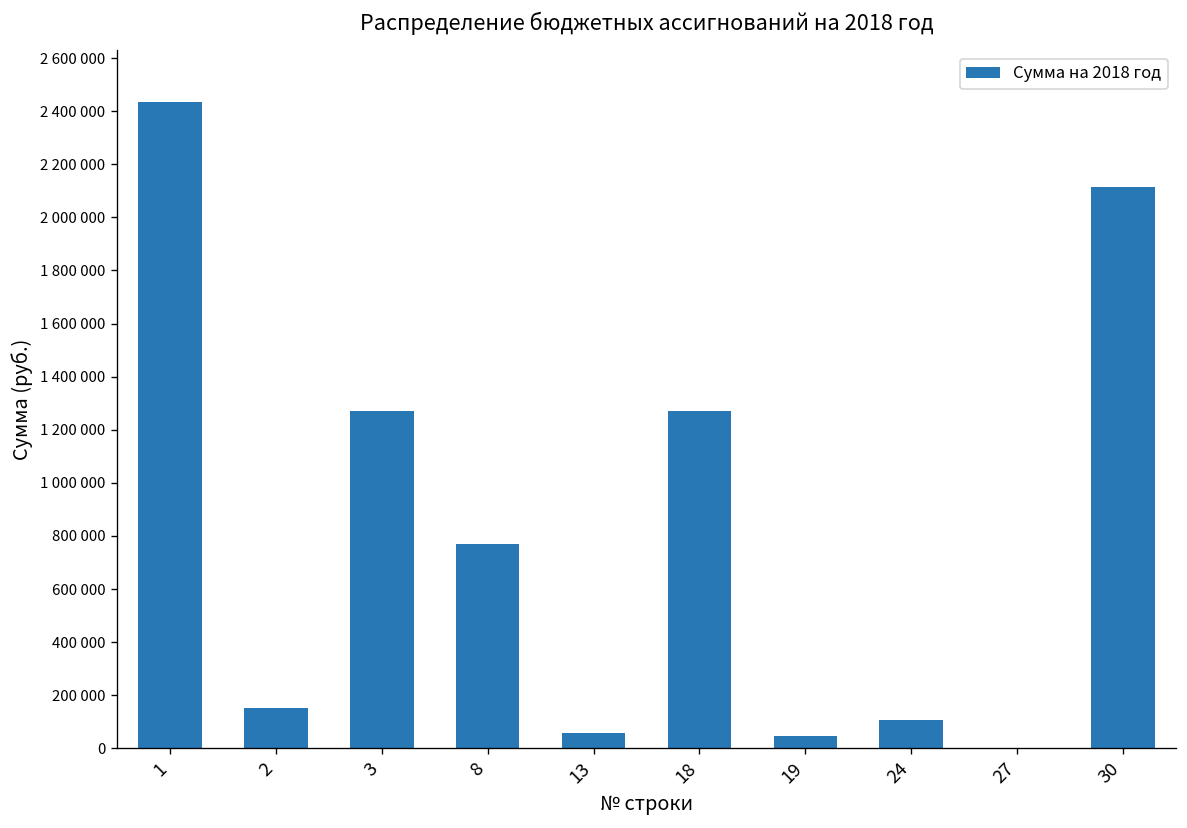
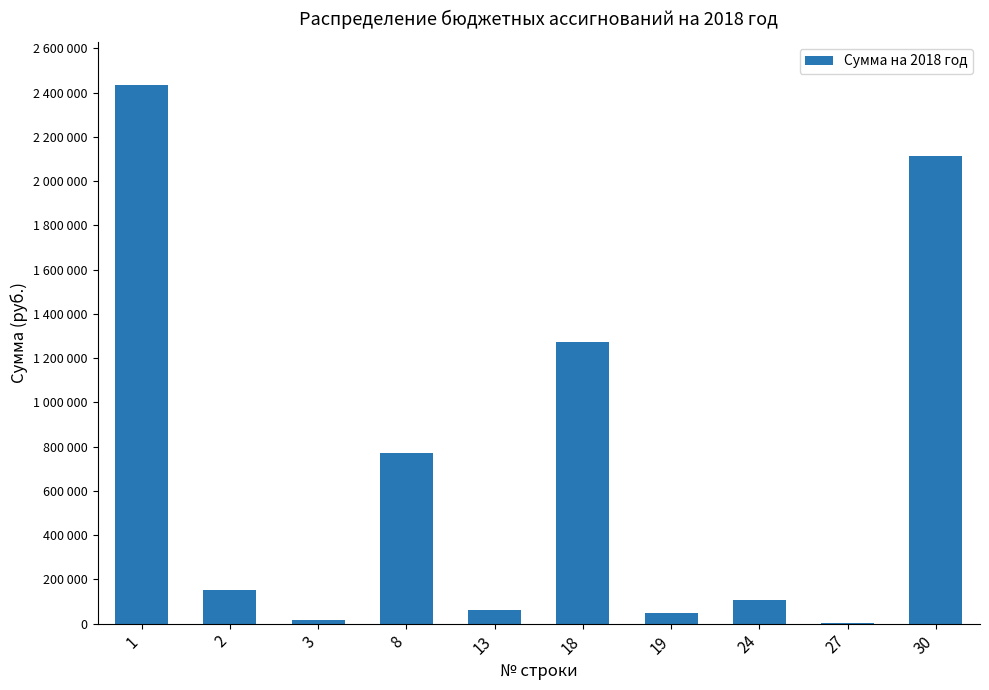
3: 1270000 -> 20000
